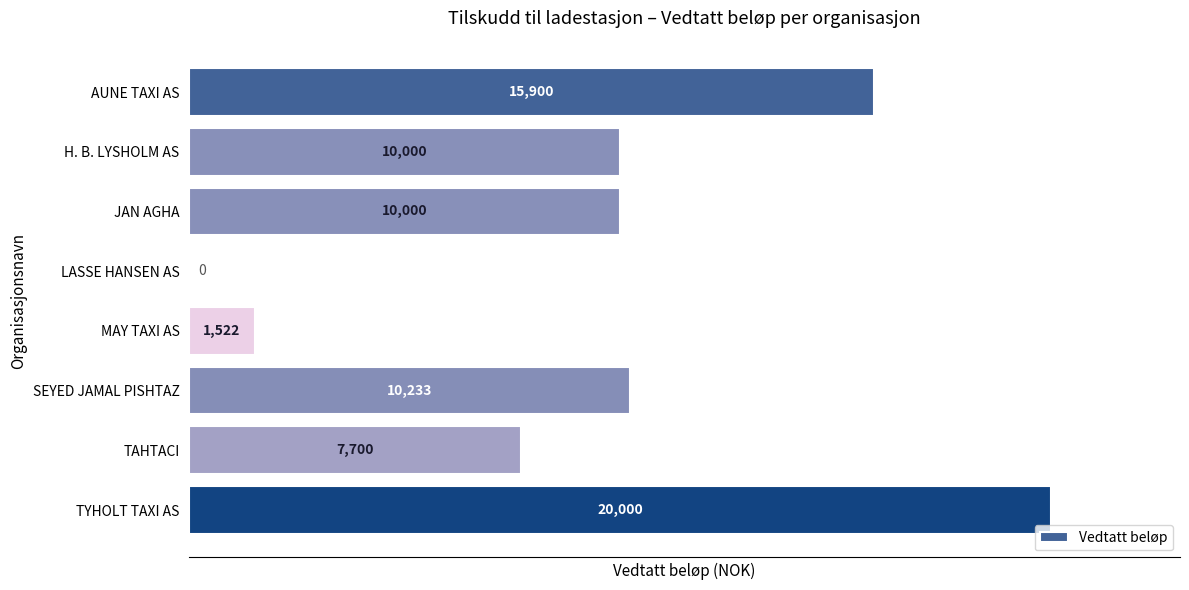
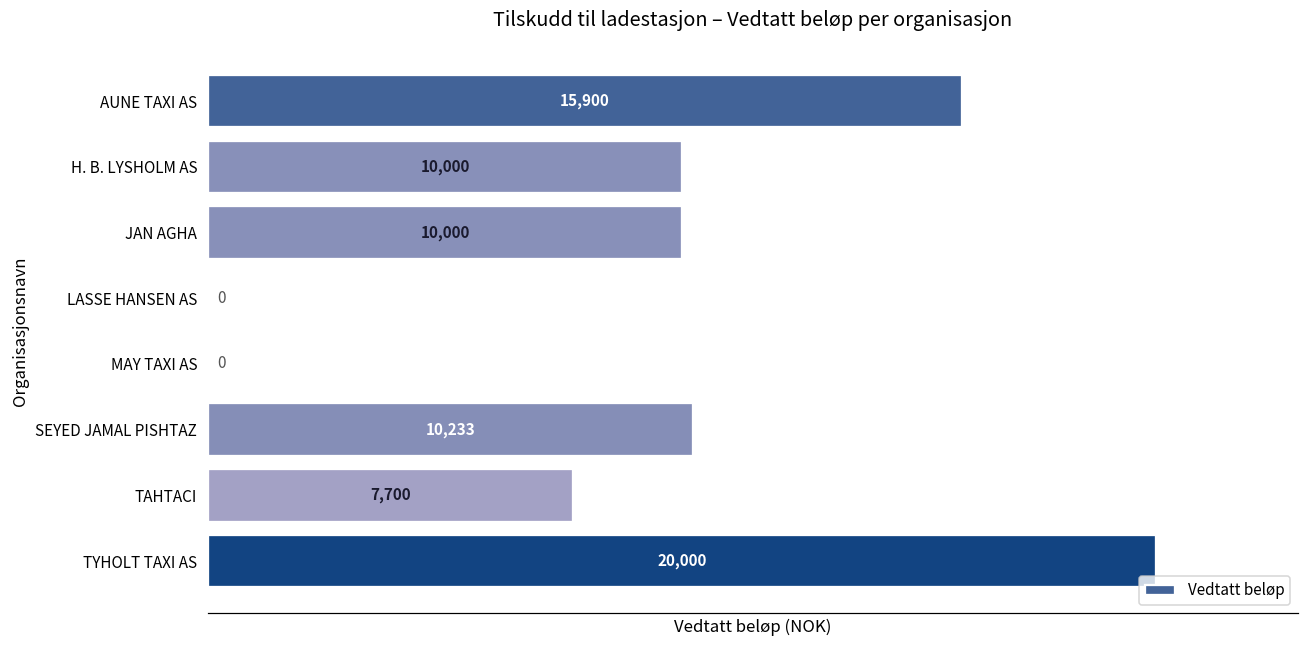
MAY TAXI AS: 1,522 -> 0
